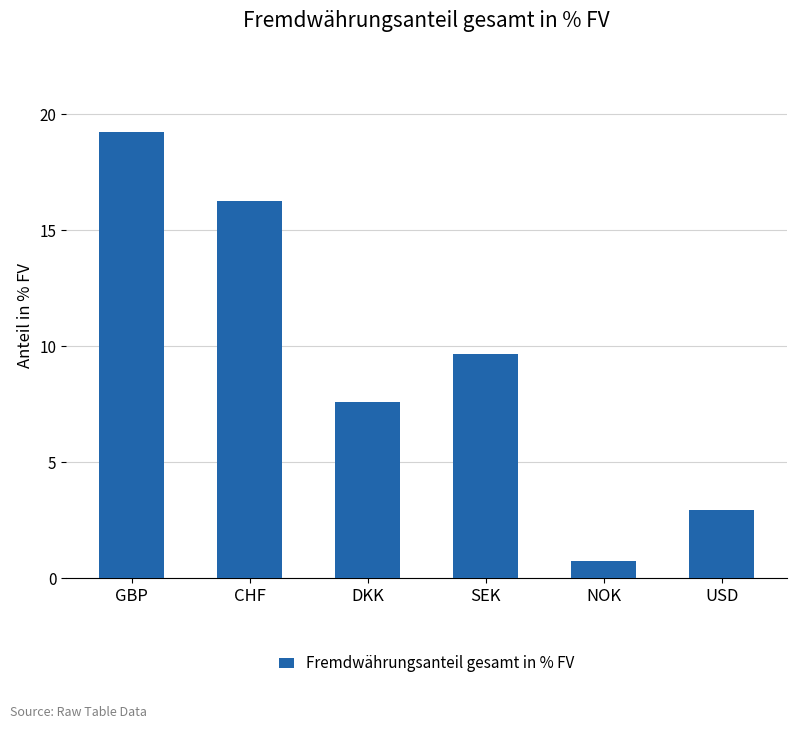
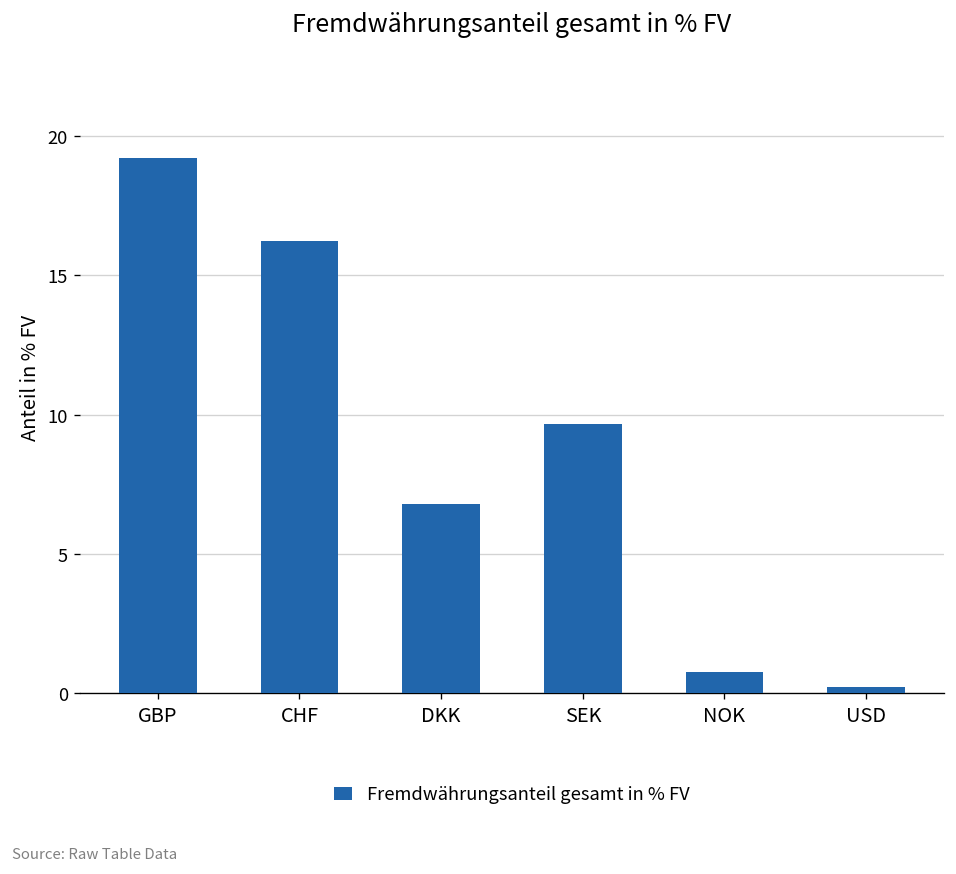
DKK: 7.6 -> 6.8
USD: 3.0 -> 0.2
